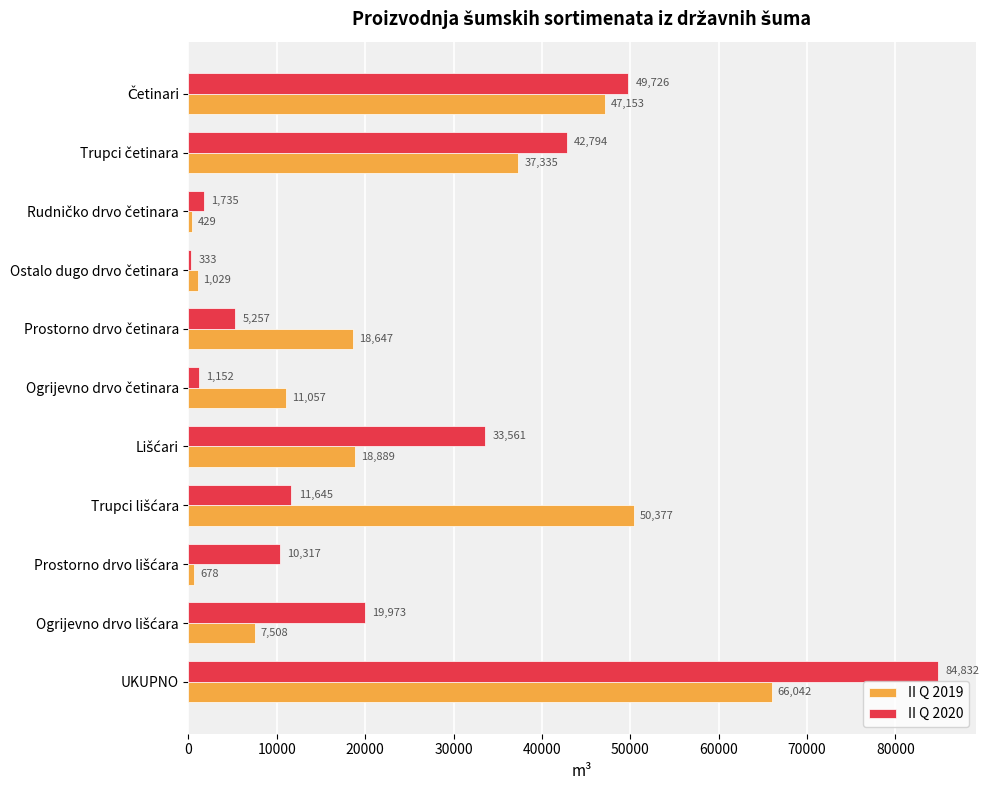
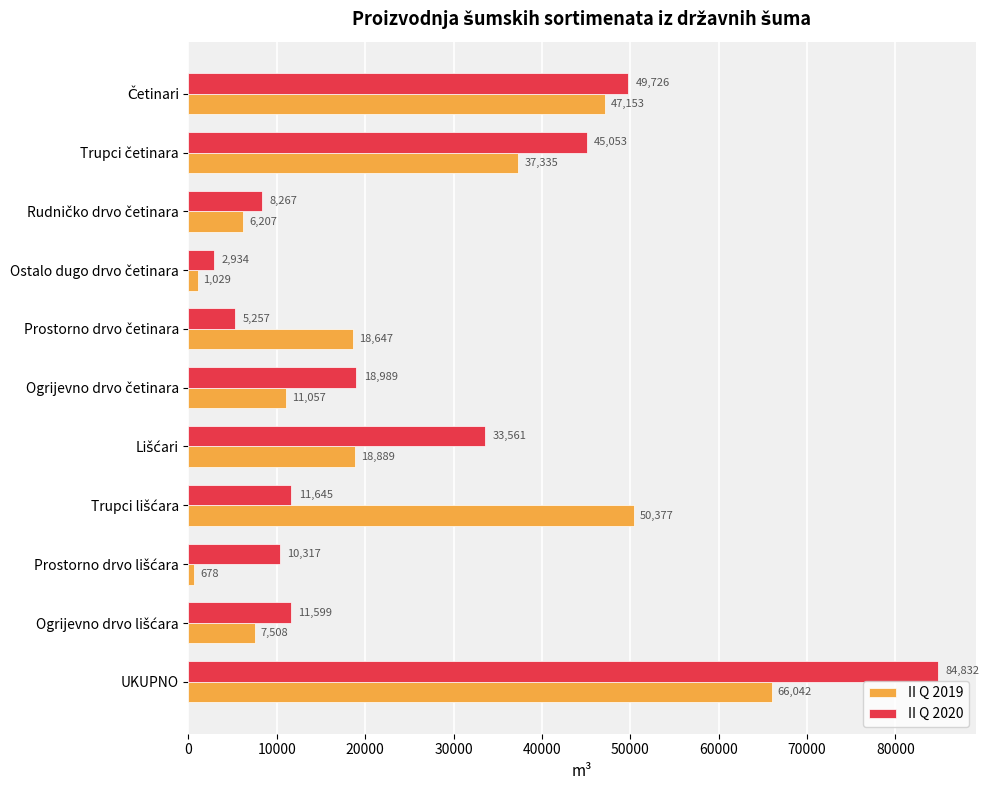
II Q 2020, Trupci četinara: 42,794 -> 45,053
II Q 2020, Rudničko drvo četinara: 1,735 -> 8,267
II Q 2019, Rudničko drvo četinara: 429 -> 6,207
II Q 2020, Ostalo dugo drvo četinara: 333 -> 2,934
II Q 2020, Ogrijevno drvo četinara: 1,152 -> 18,989
II Q 2020, Ogrijevno drvo lišćara: 19,973 -> 11,599
